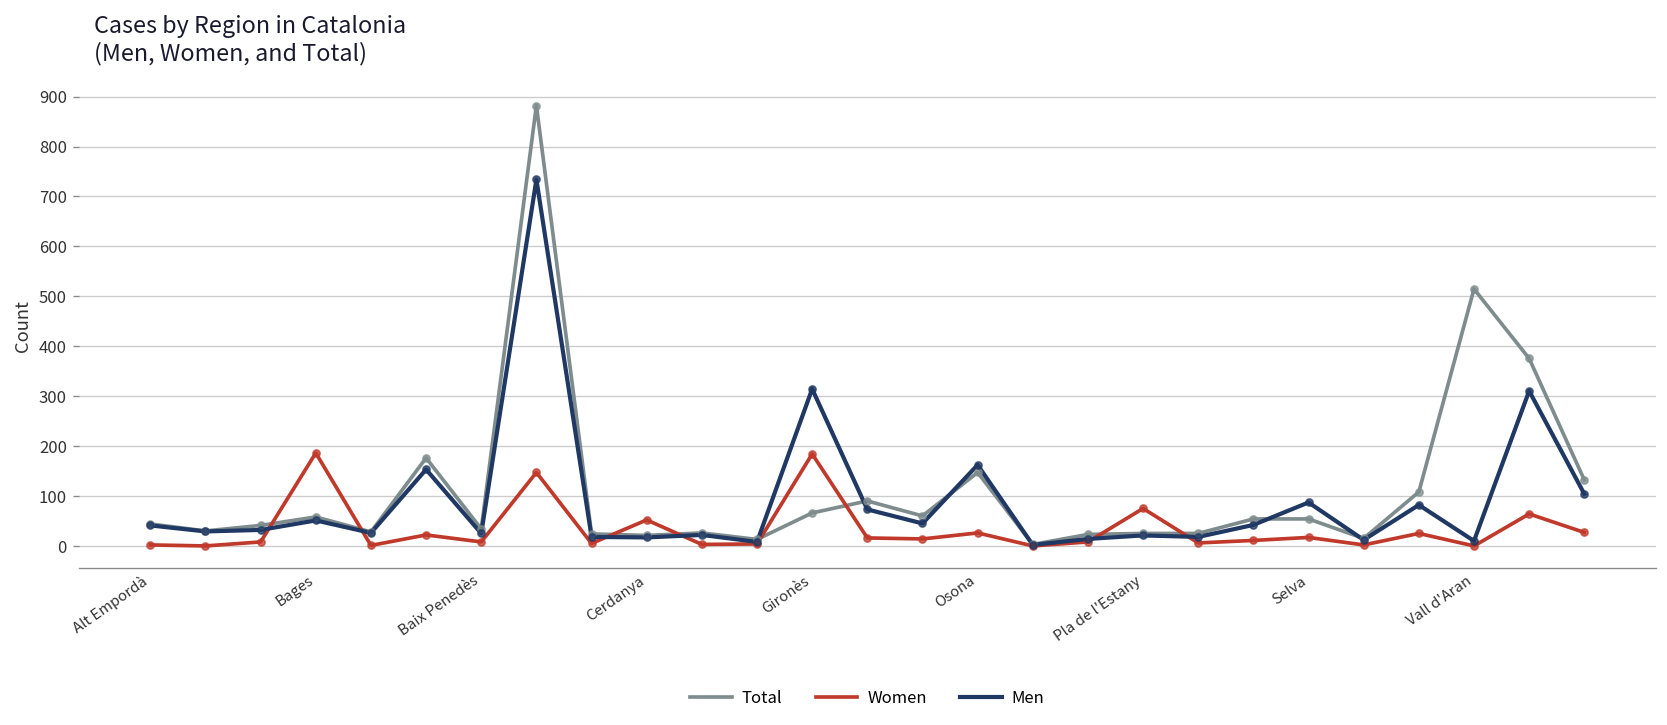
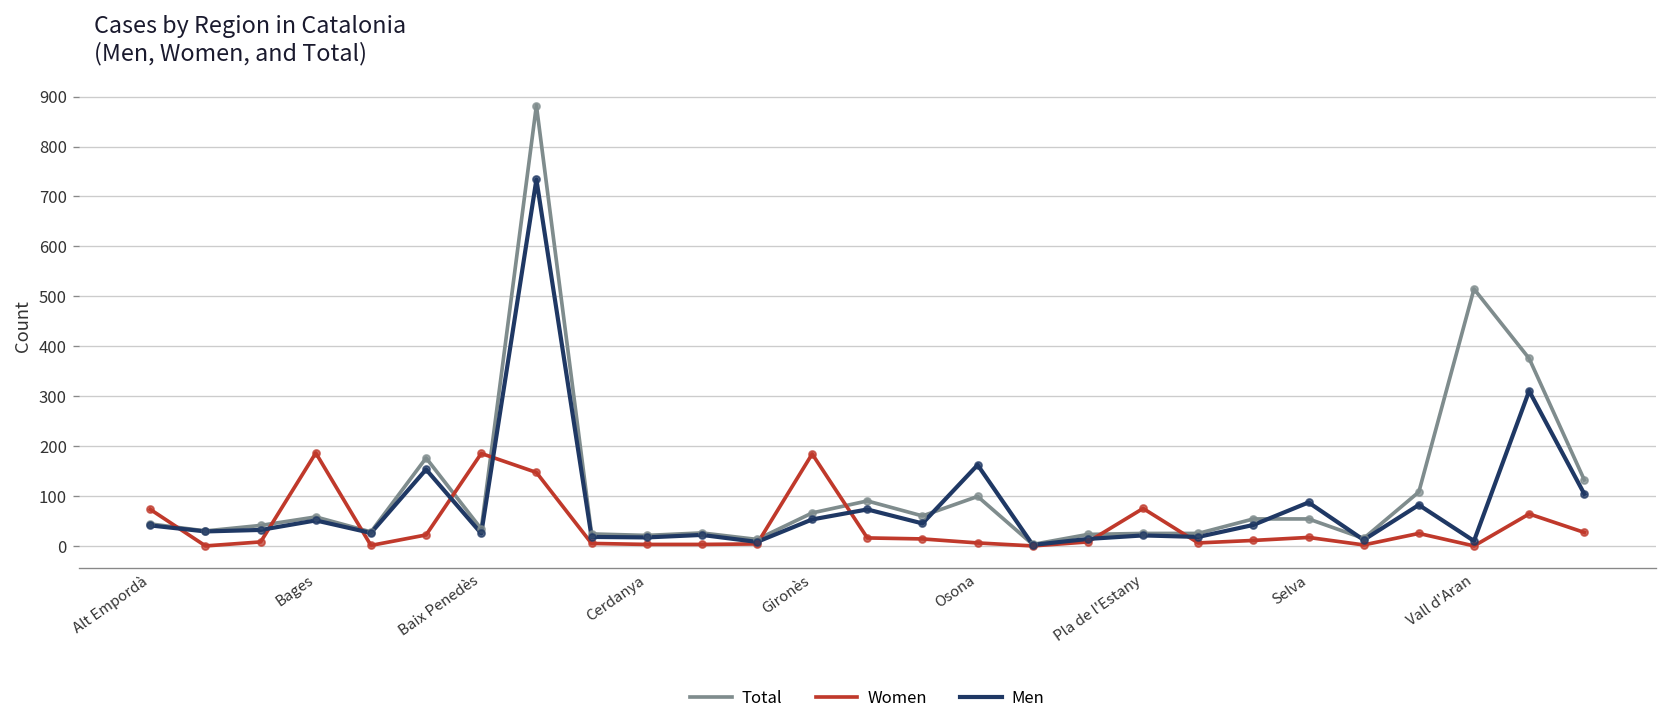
Women, Alt Empordà: 0 -> 70
Women, Baix Penedès: 10 -> 190
Women, Cerdanya: 50 -> 0
Men, Gironès: 320 -> 50
Total, Osona: 150 -> 100
Women, Osona: 30 -> 10
